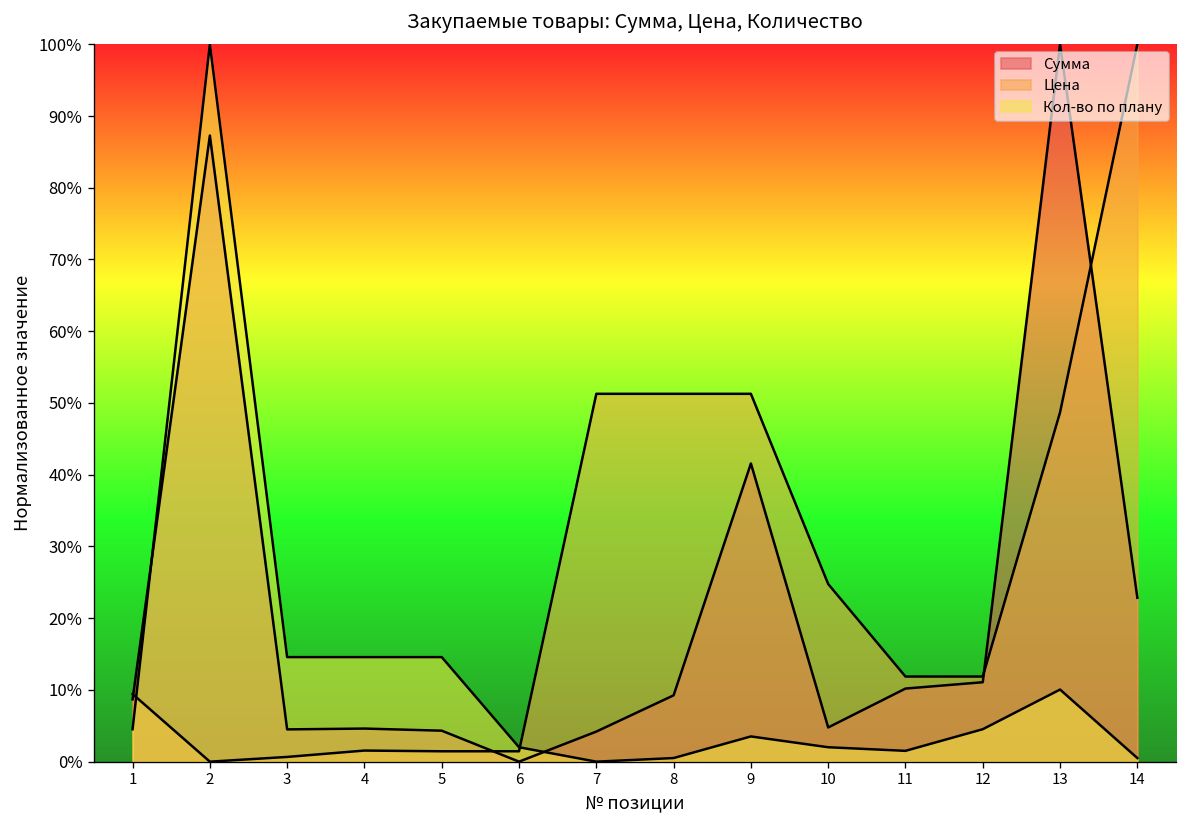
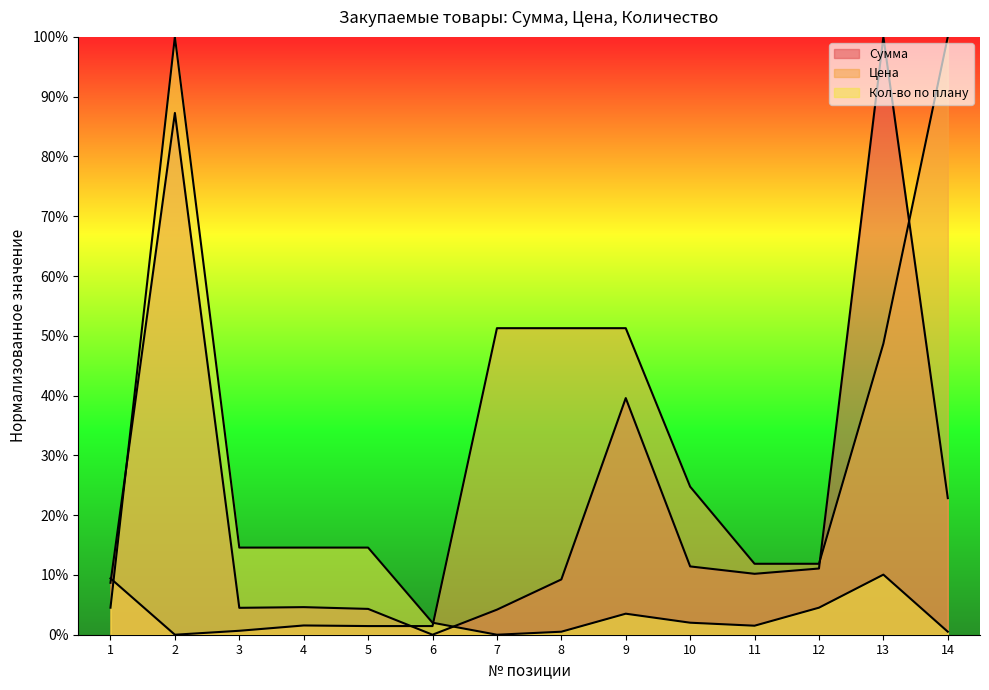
Сумма, 9: 42% -> 40%
Сумма, 10: 5% -> 11%
